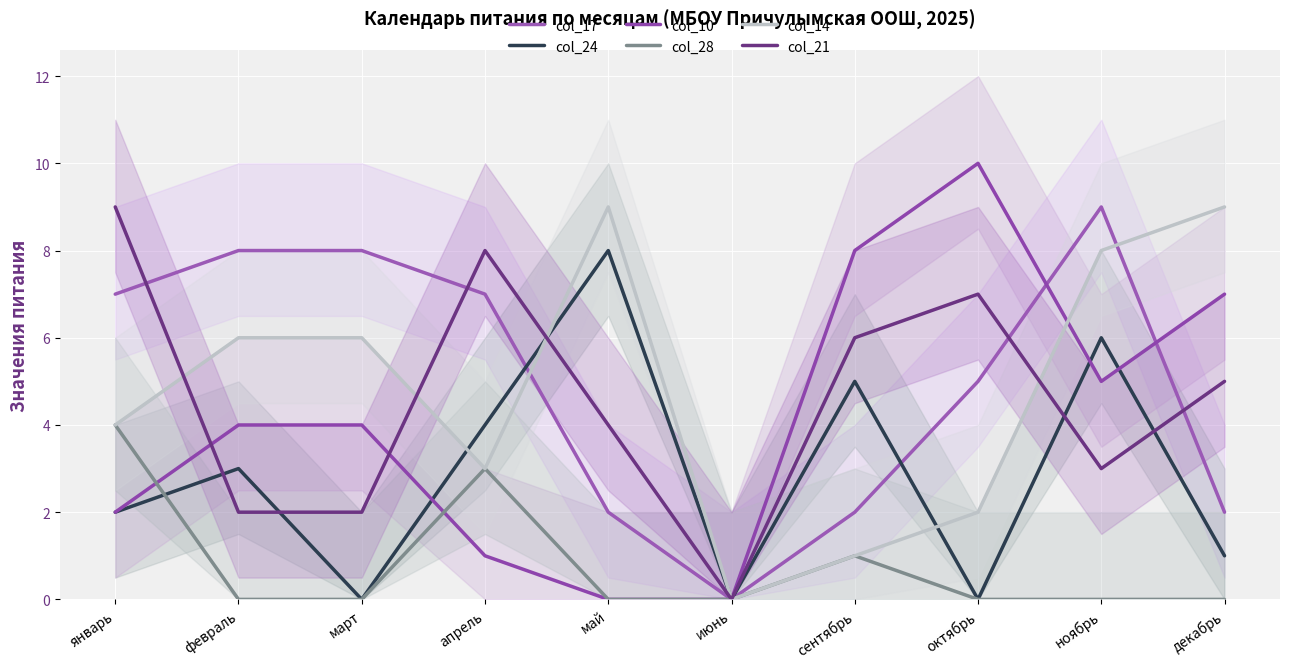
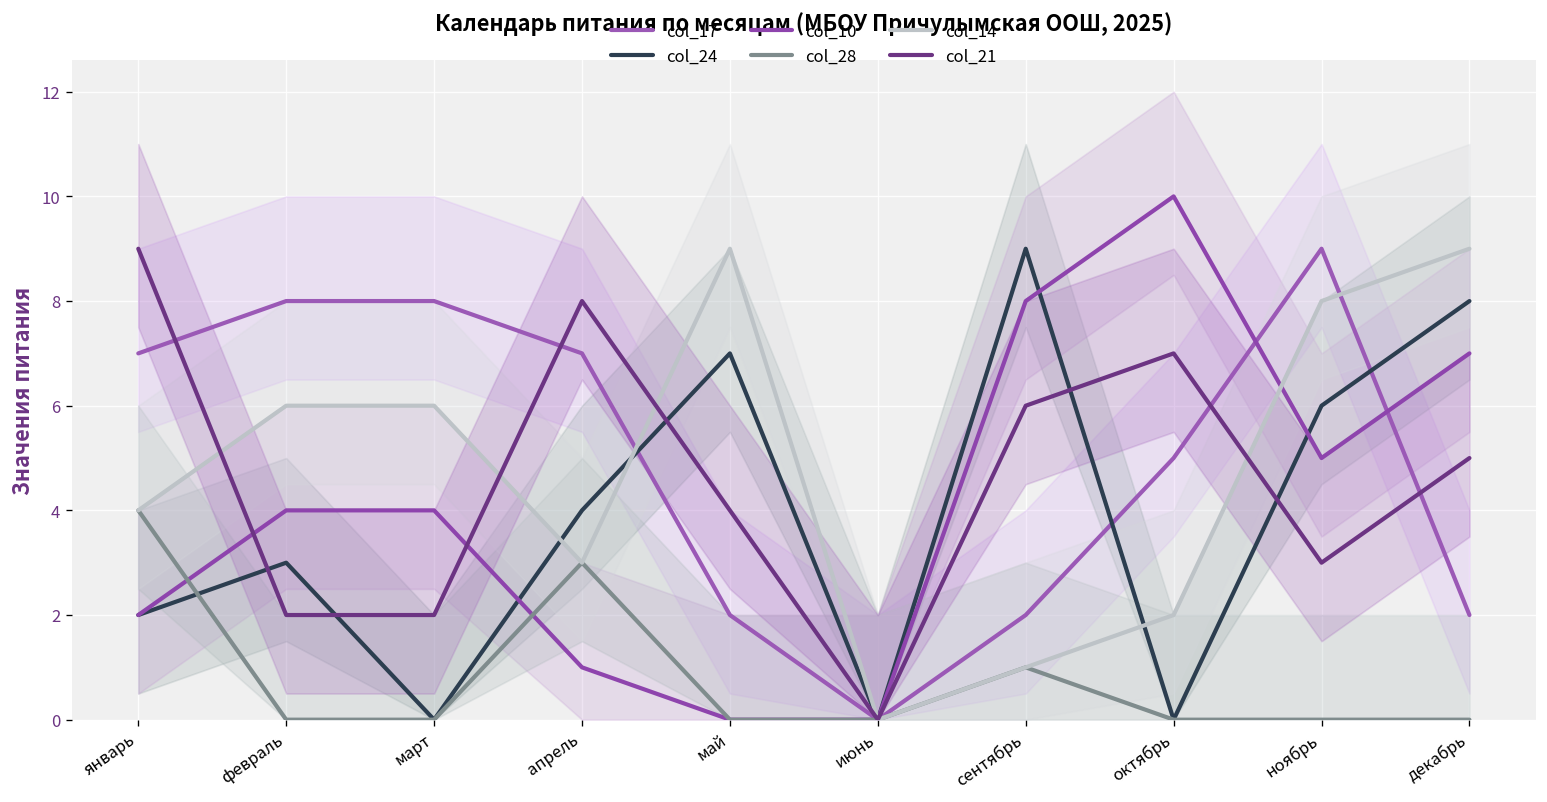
col_24, май: 8 -> 7
col_24, сентябрь: 5 -> 9
col_24, декабрь: 1 -> 8
